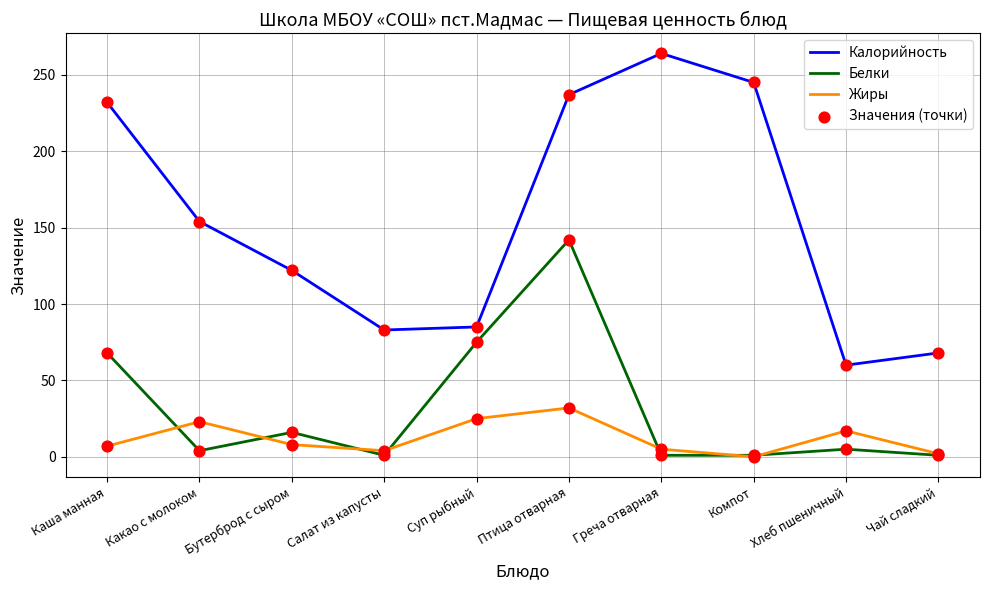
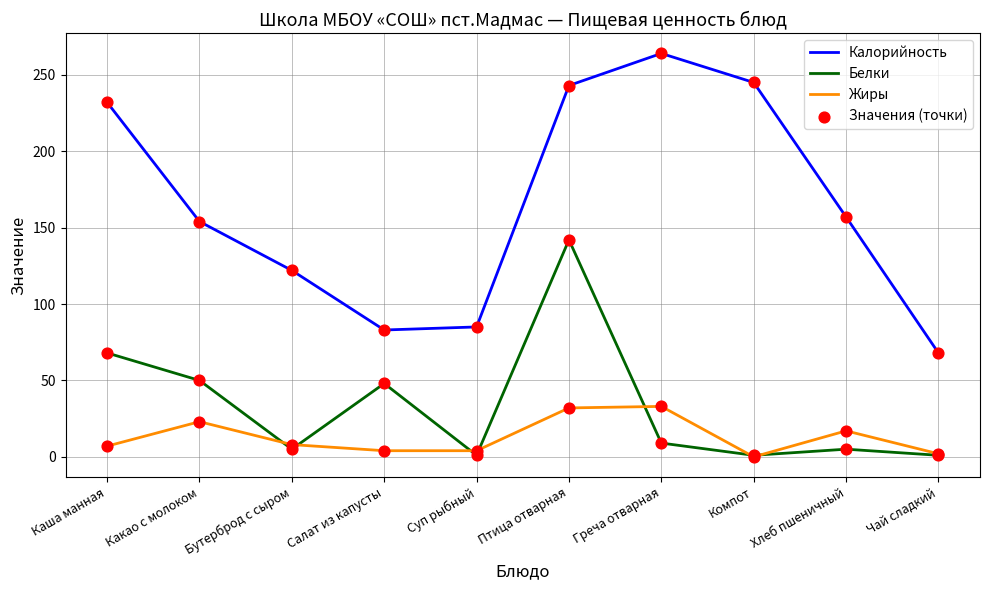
Белки, Какао с молоком: 4 -> 50
Белки, Бутерброд с сыром: 16 -> 5
Белки, Салат из капусты: 1 -> 48
Белки, Суп рыбный: 75 -> 1
Жиры, Суп рыбный: 25 -> 4
Калорийность, Птица отварная: 237 -> 243
Белки, Греча отварная: 1 -> 9
Жиры, Греча отварная: 5 -> 33
Калорийность, Хлеб пшеничный: 60 -> 157
